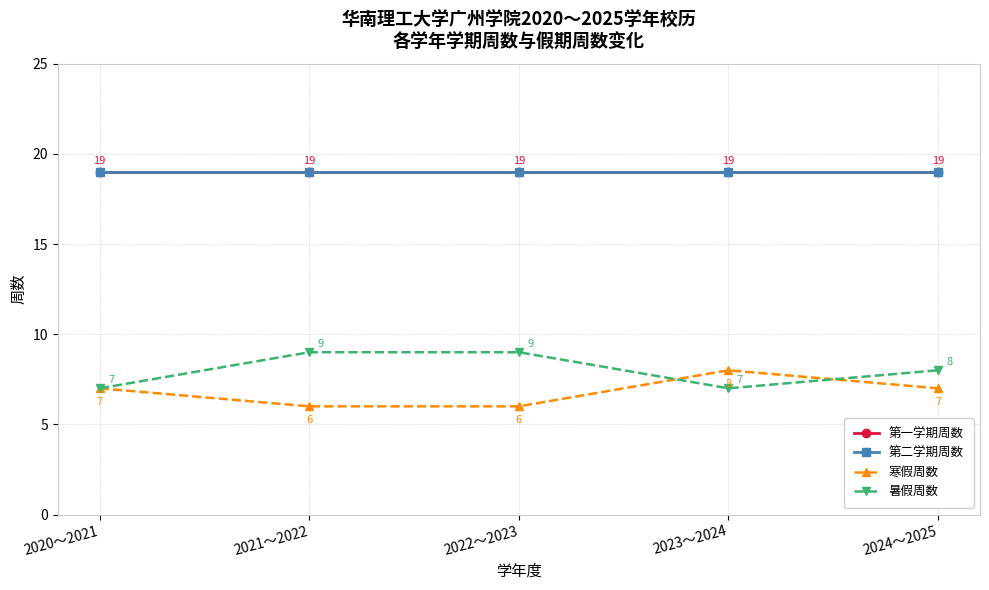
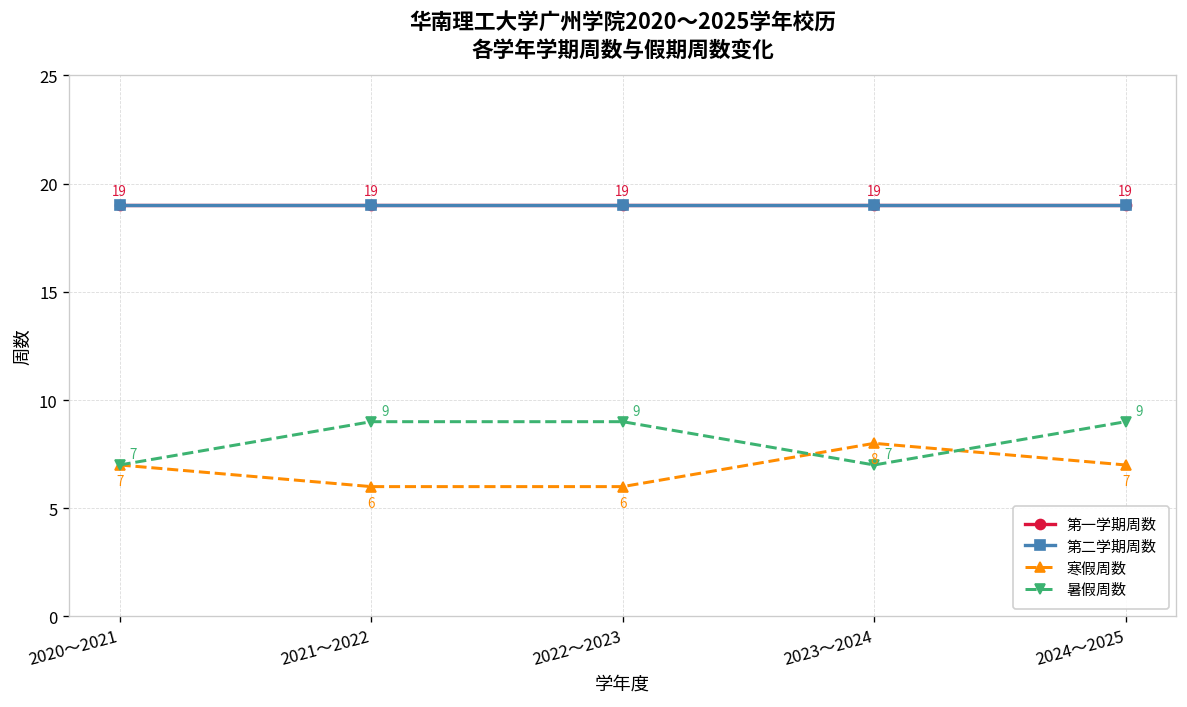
暑假周数, 2024～2025: 8 -> 9
